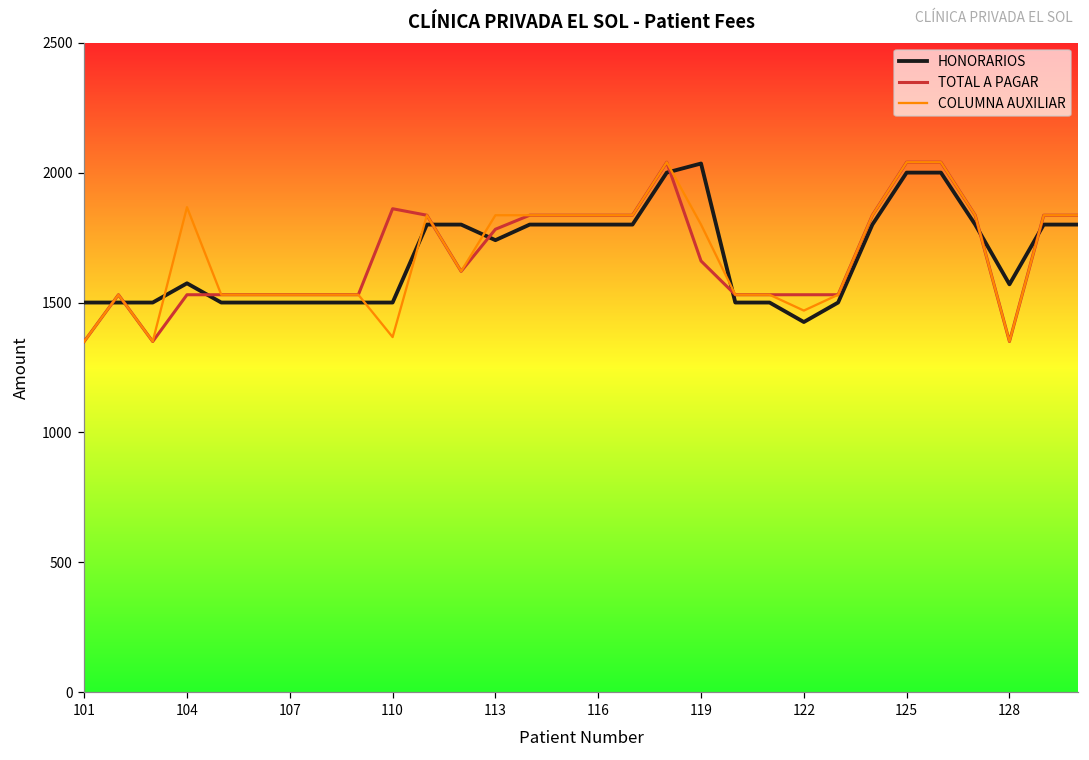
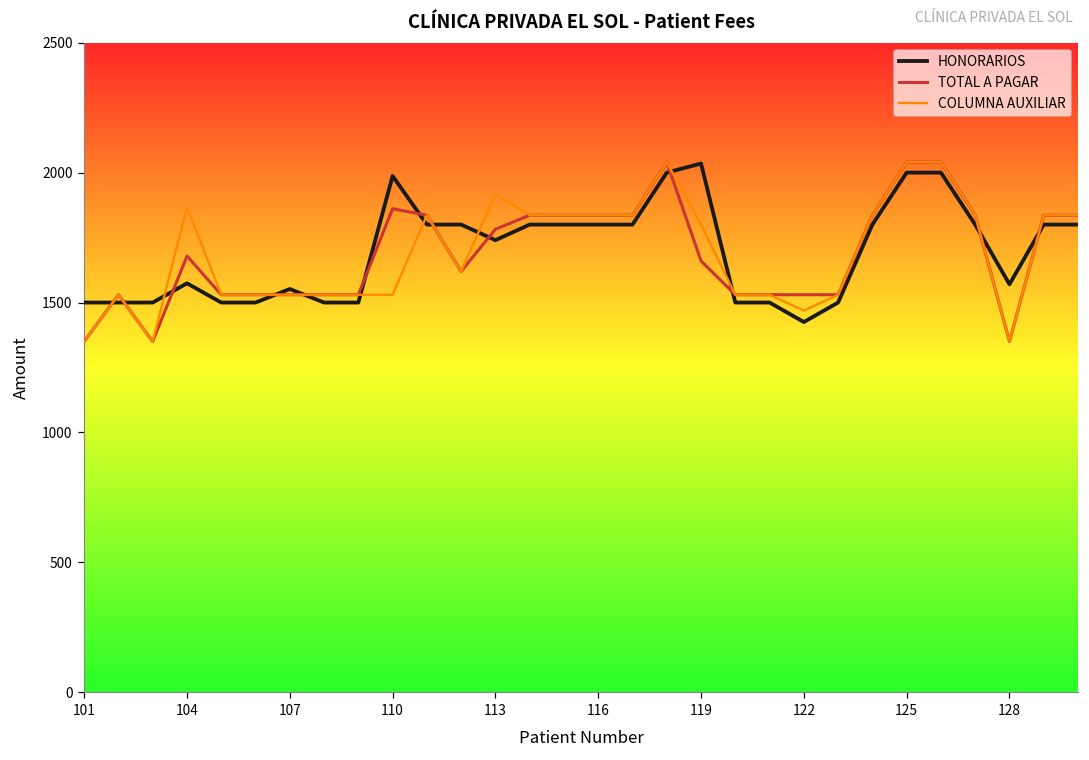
TOTAL A PAGAR, 104: 1530 -> 1680
HONORARIOS, 107: 1500 -> 1550
HONORARIOS, 110: 1500 -> 1990
COLUMNA AUXILIAR, 110: 1370 -> 1530
COLUMNA AUXILIAR, 113: 1840 -> 1920
